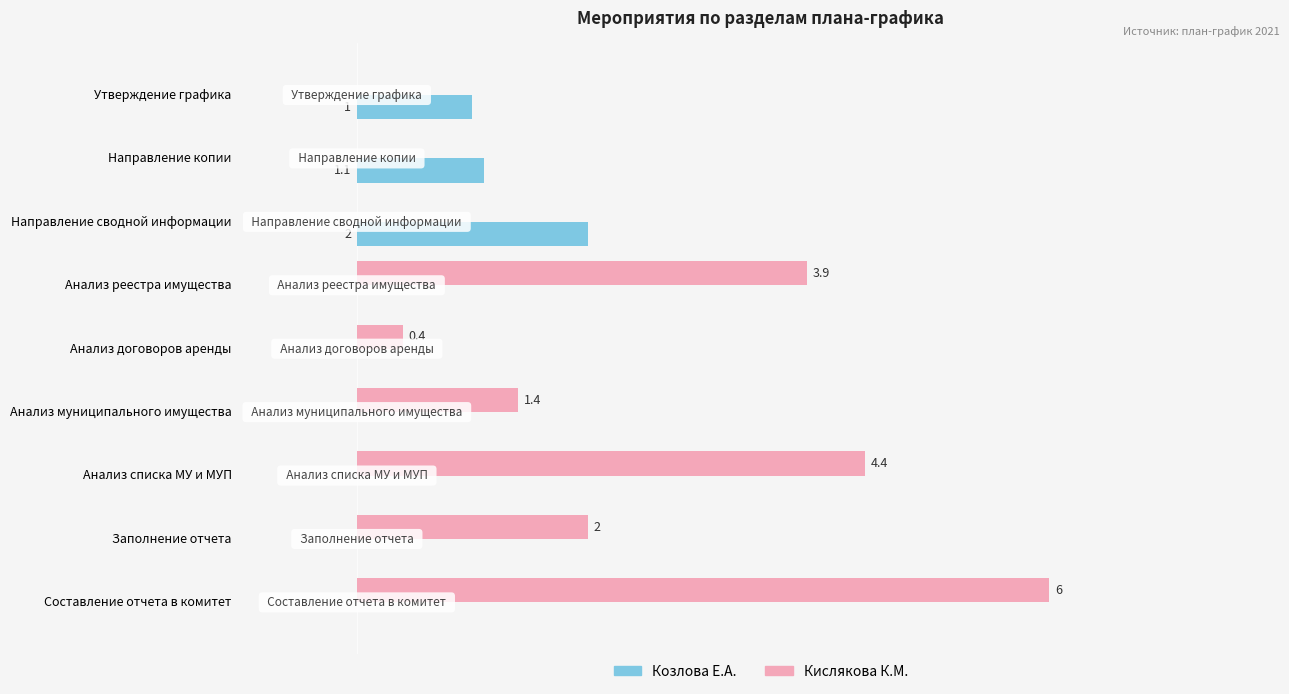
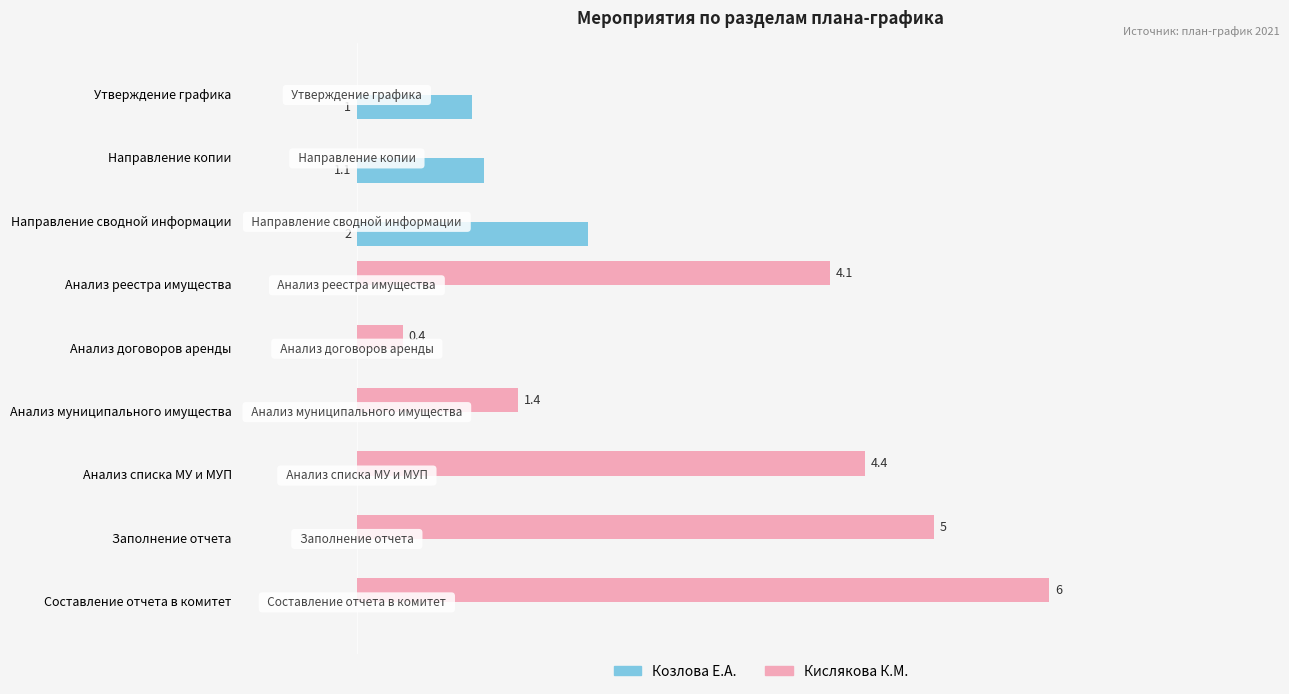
Кислякова К.М., Анализ реестра имущества: 3.9 -> 4.1
Кислякова К.М., Заполнение отчета: 2 -> 5
